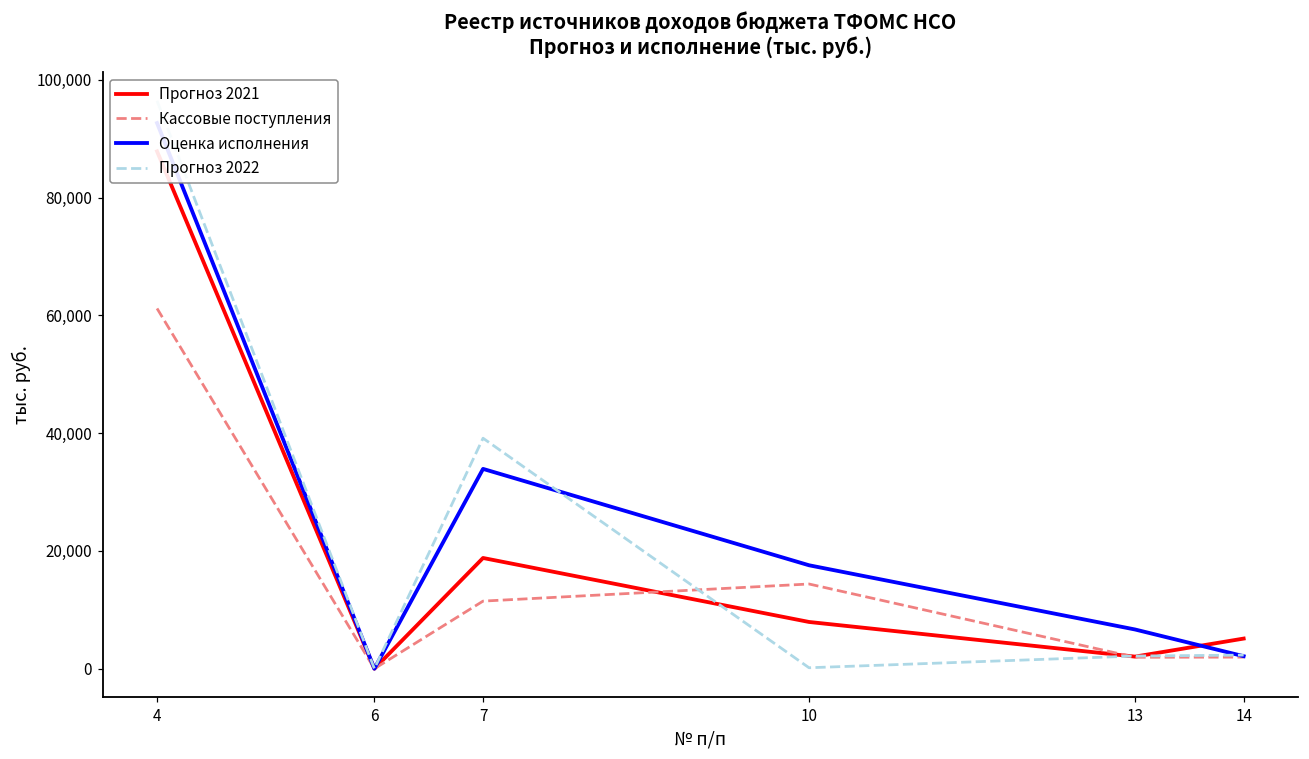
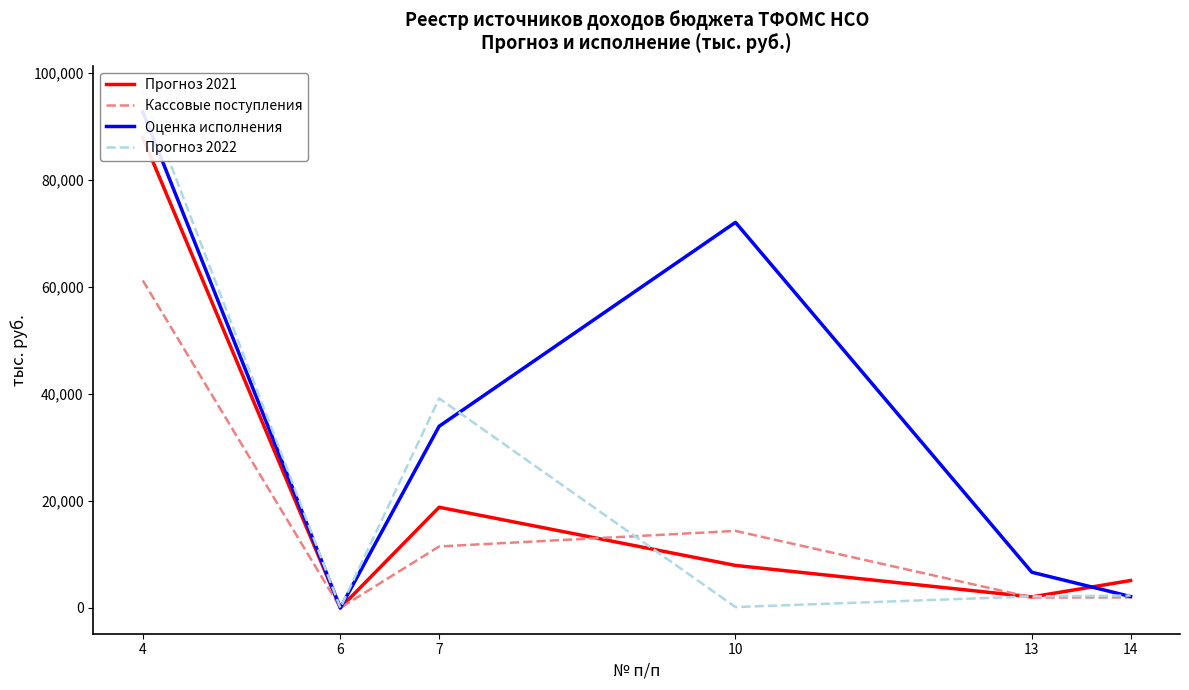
Оценка исполнения, 10: 18,000 -> 72,000
